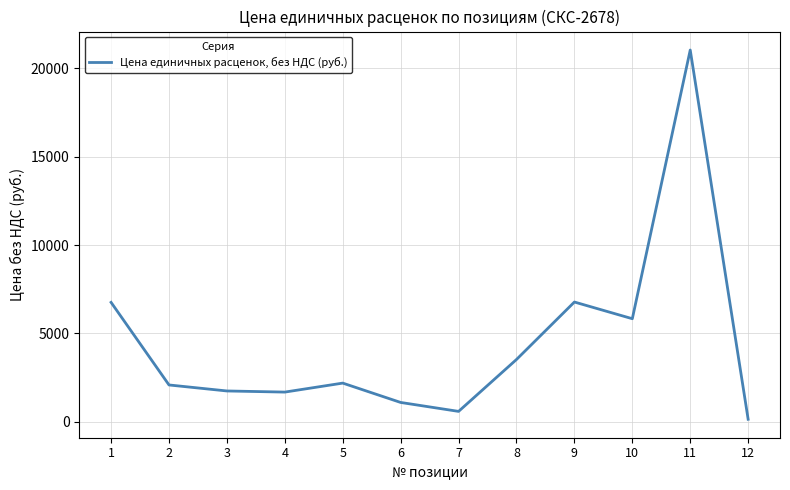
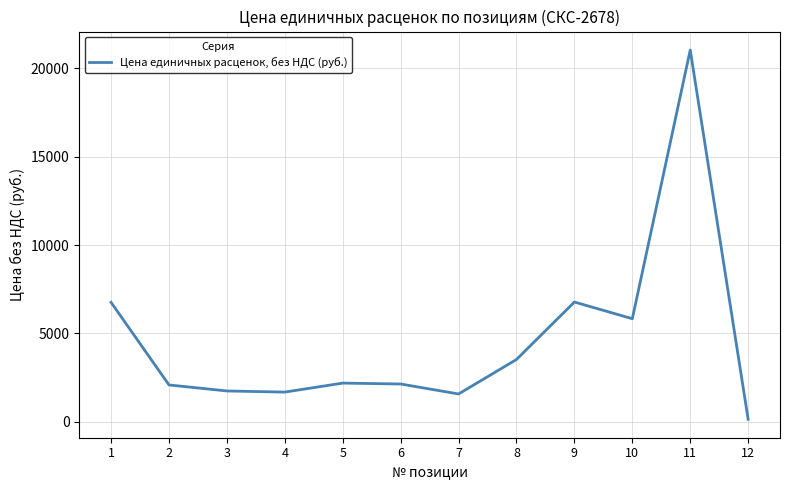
6: 1100 -> 2100
7: 600 -> 1600
